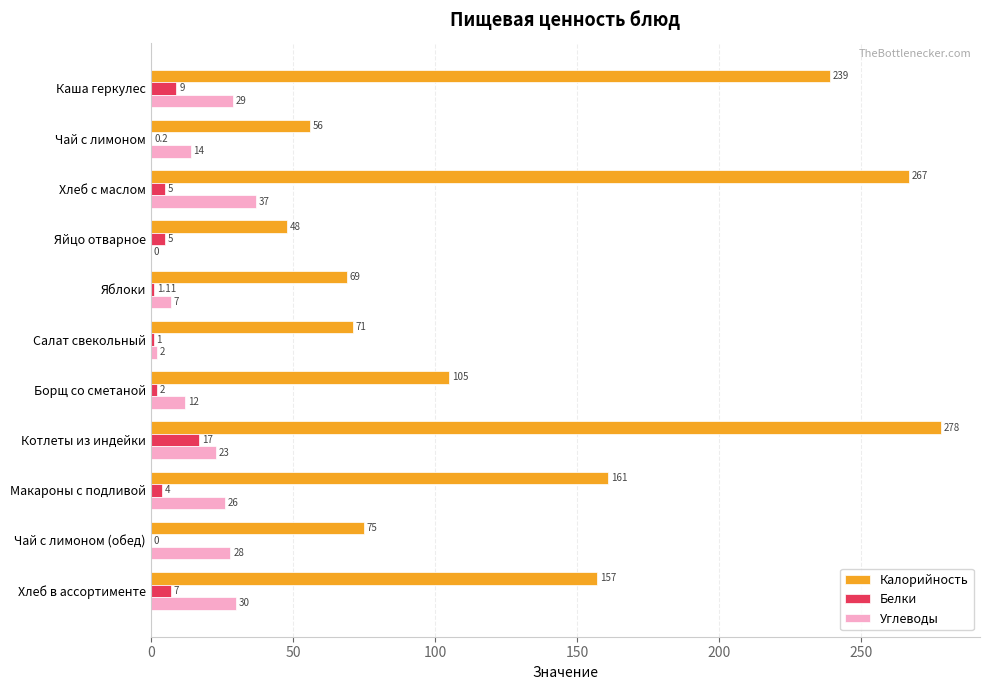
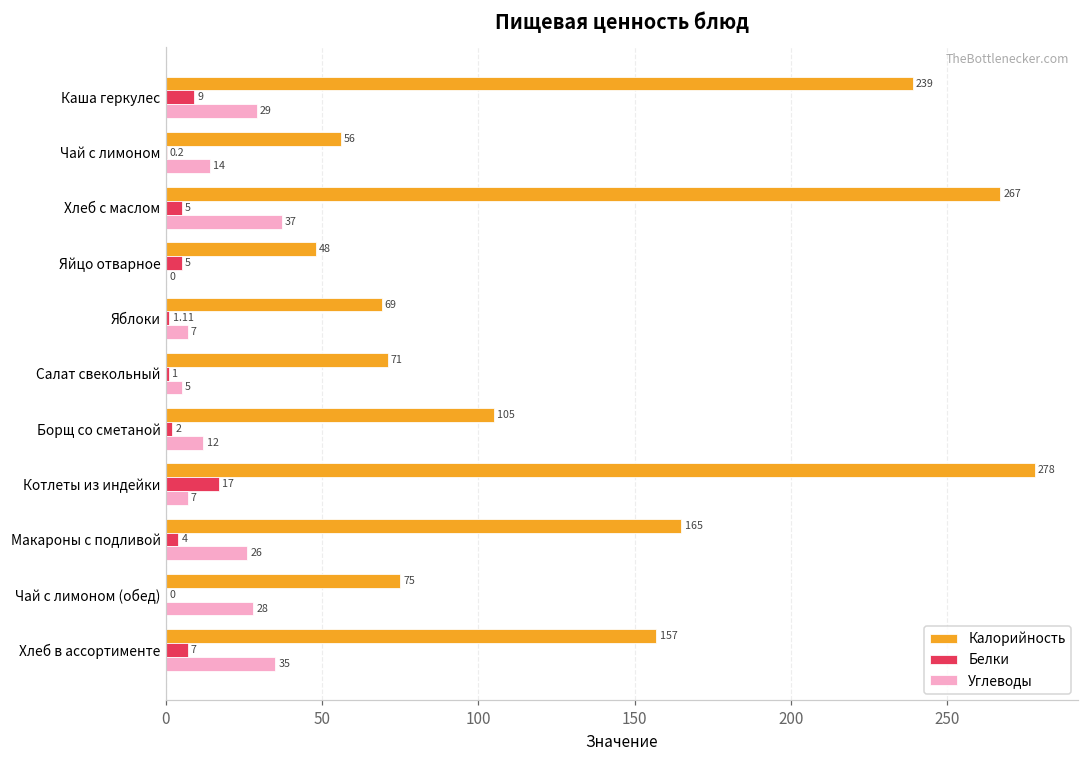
Углеводы, Салат свекольный: 2 -> 5
Углеводы, Котлеты из индейки: 23 -> 7
Калорийность, Макароны с подливой: 161 -> 165
Углеводы, Хлеб в ассортименте: 30 -> 35
